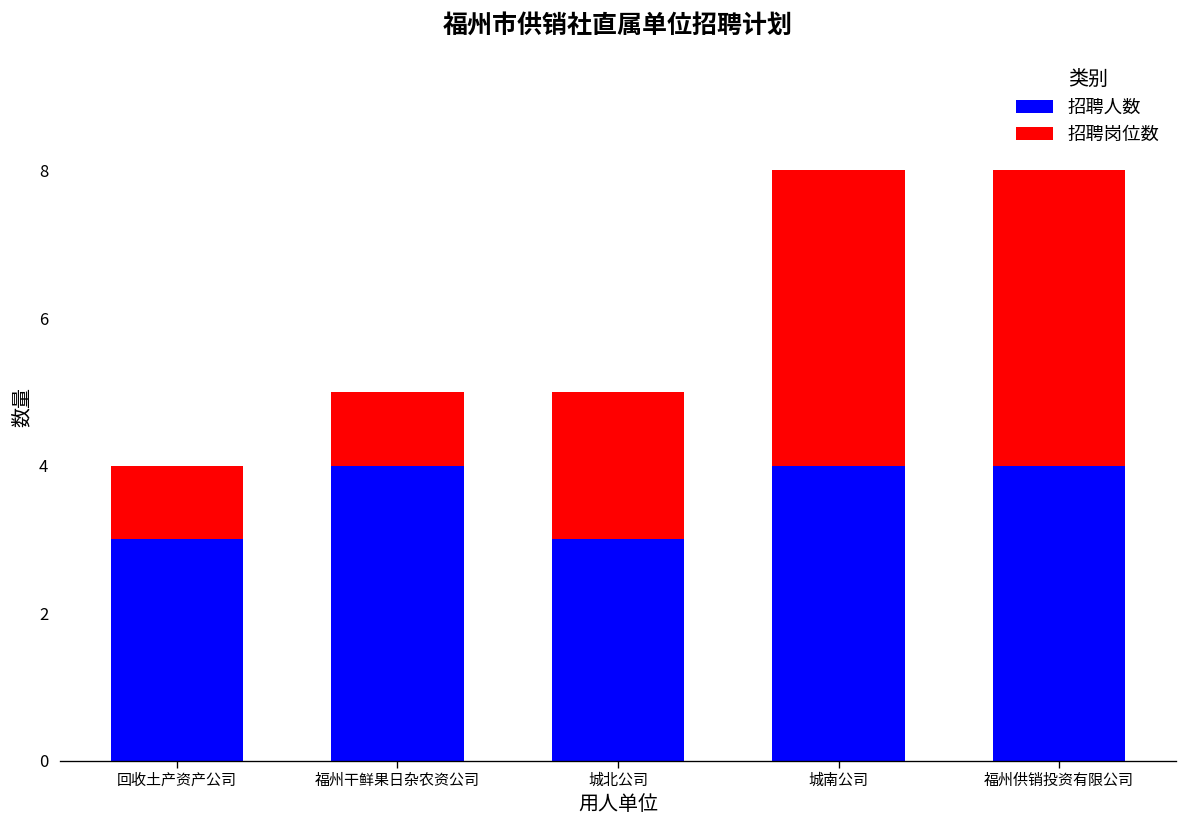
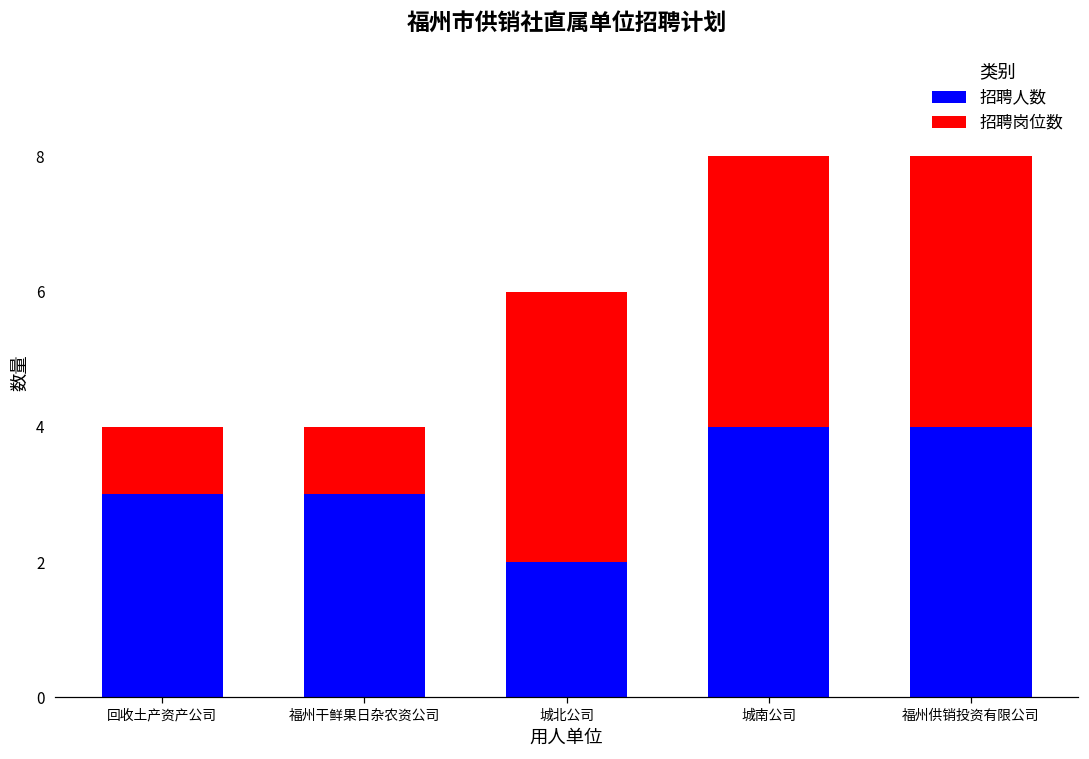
招聘人数, 福州干鲜果日杂农资公司: 4 -> 3
招聘人数, 城北公司: 3 -> 2
招聘岗位数, 城北公司: 2 -> 4
